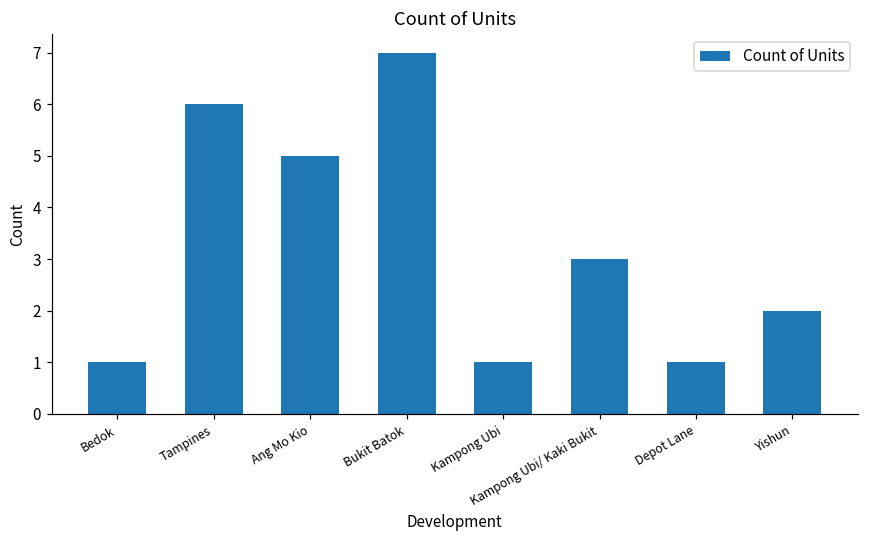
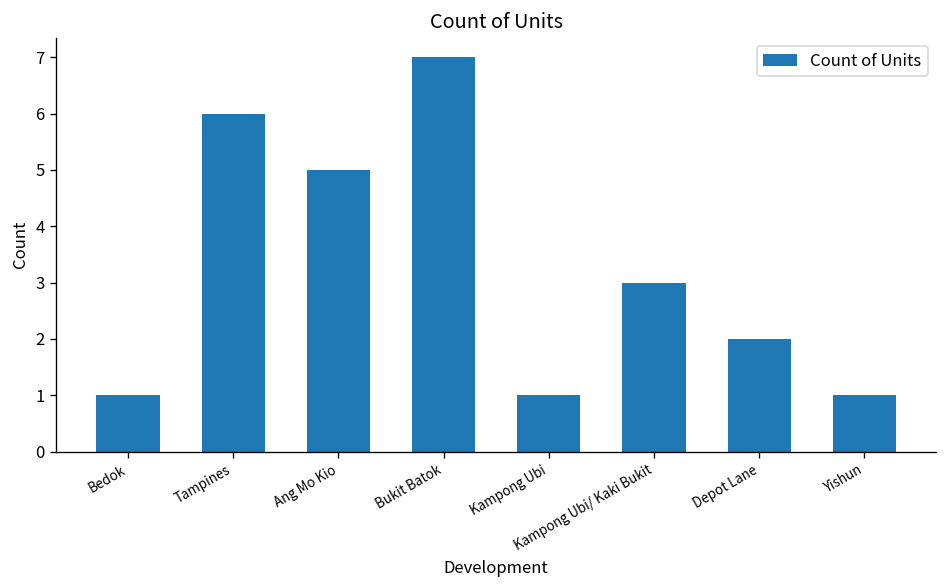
Depot Lane: 1 -> 2
Yishun: 2 -> 1
